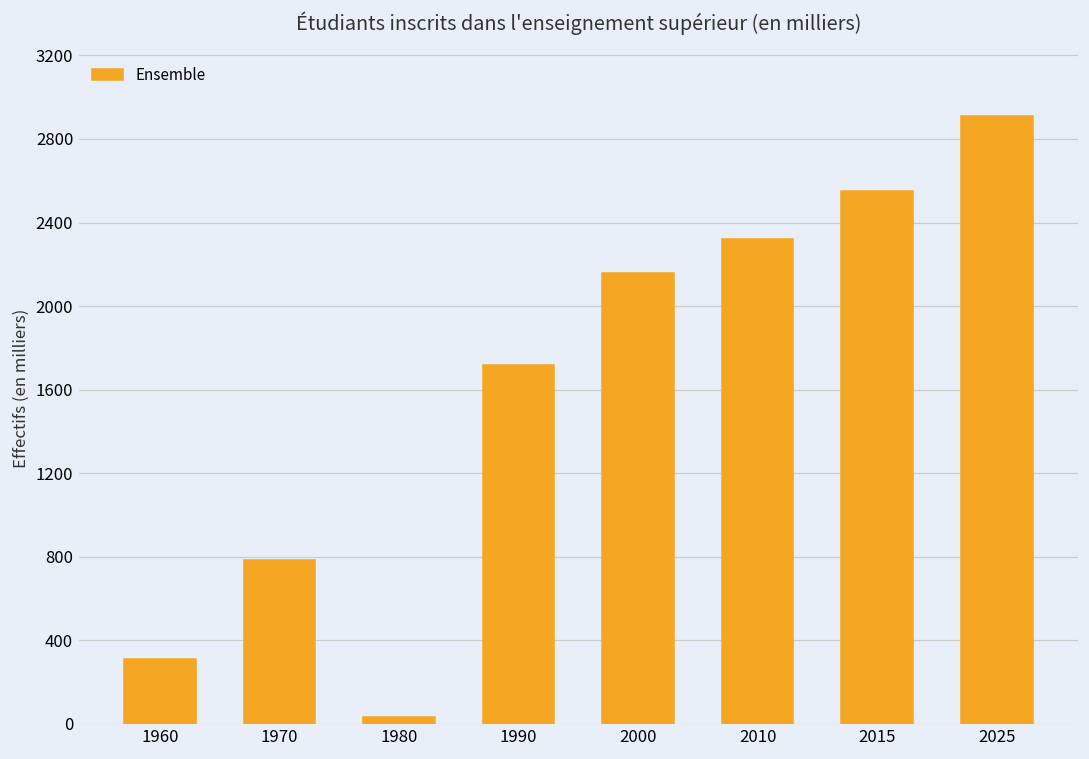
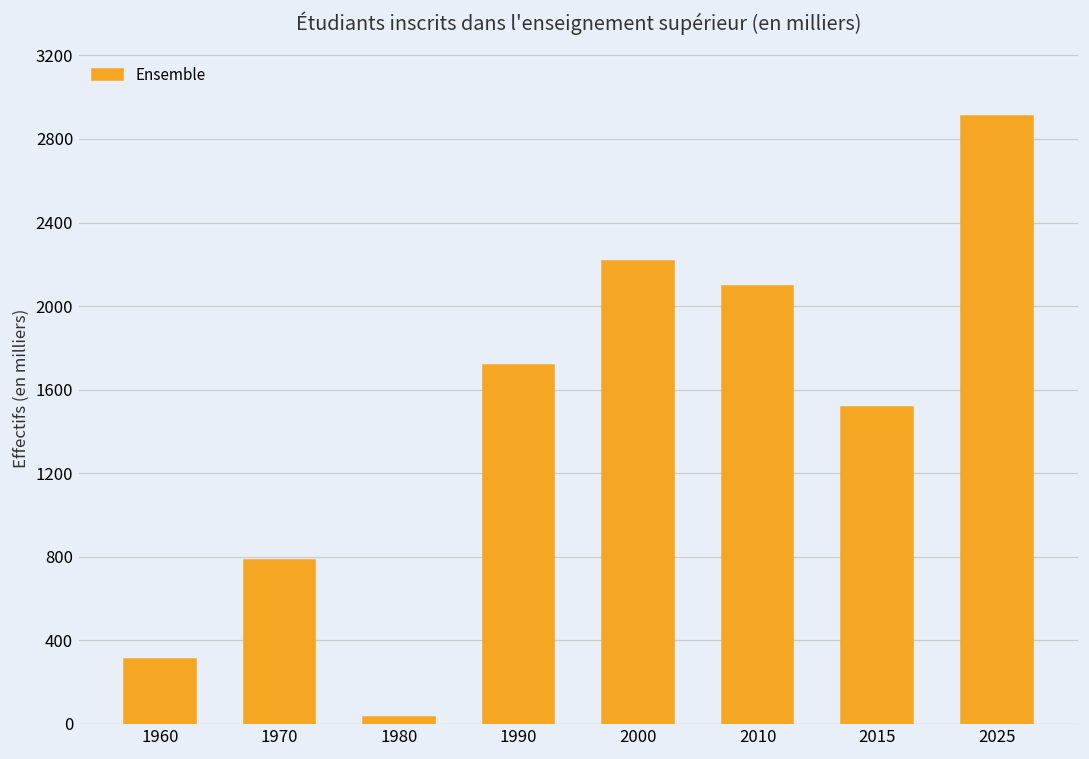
2000: 2160 -> 2220
2010: 2320 -> 2100
2015: 2550 -> 1520
